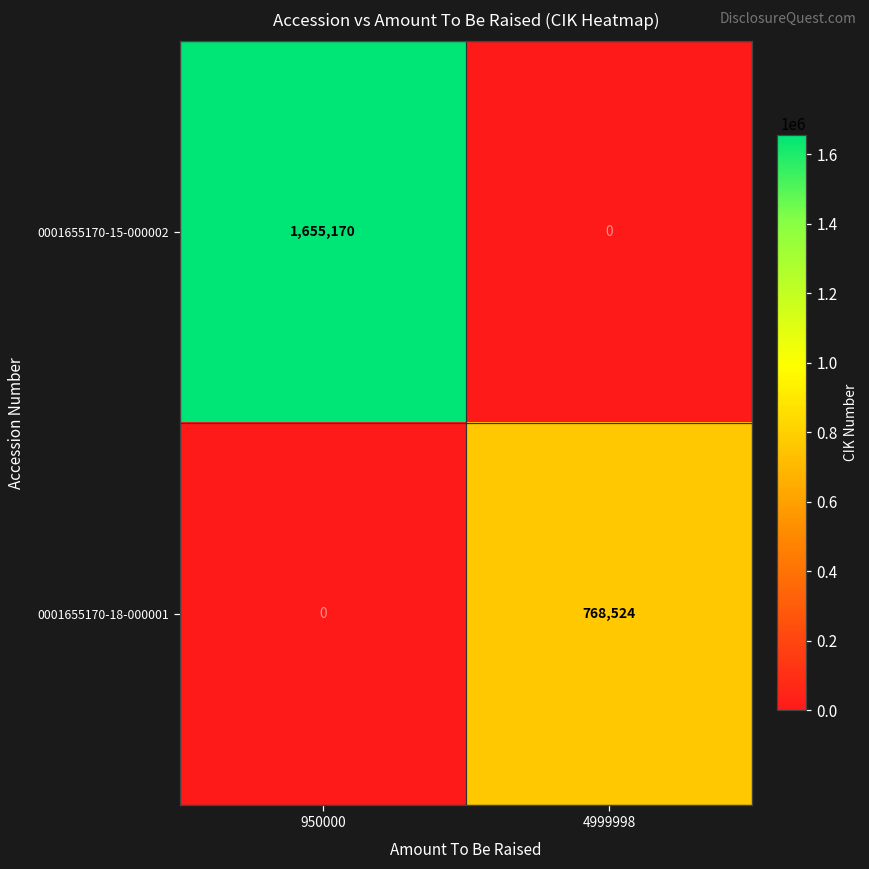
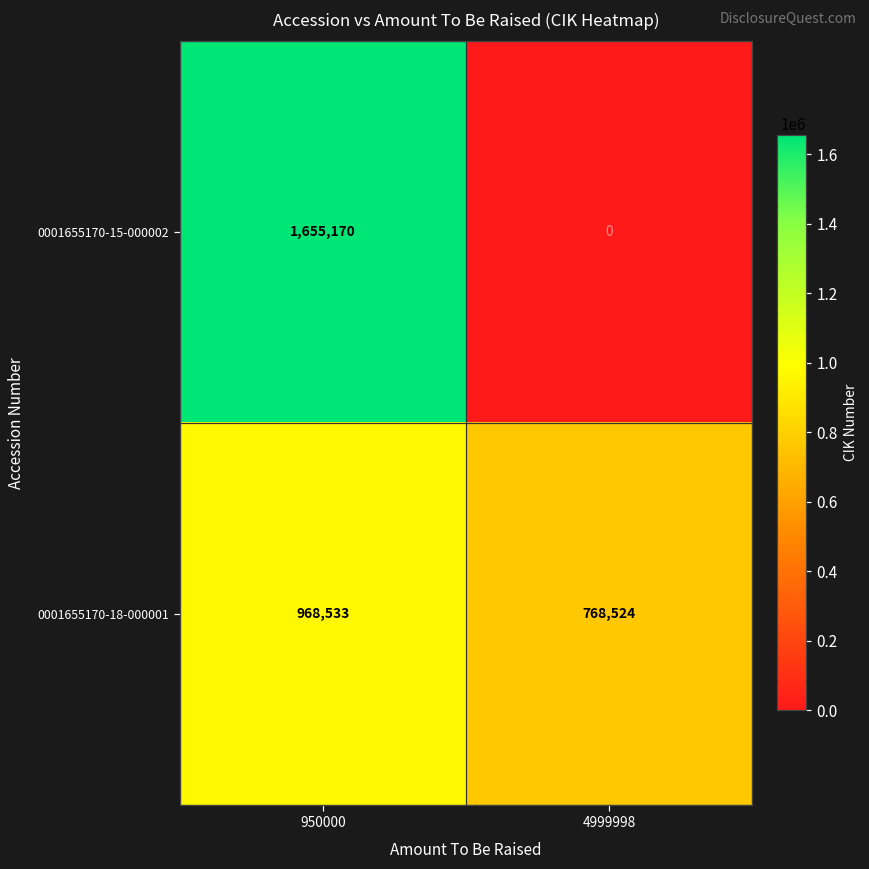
0001655170-18-000001, 950000: 0 -> 968,533
